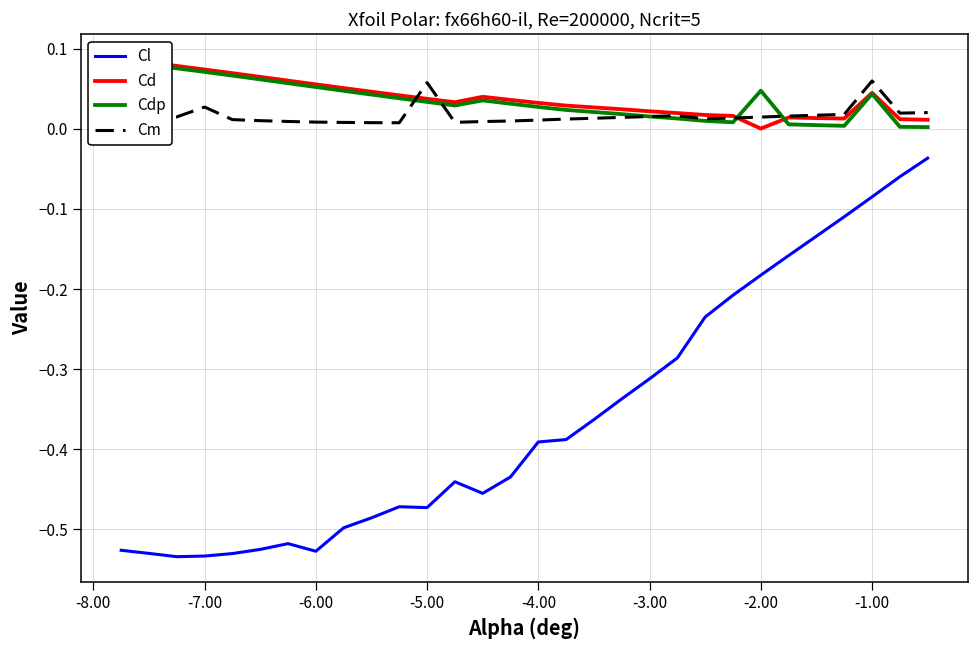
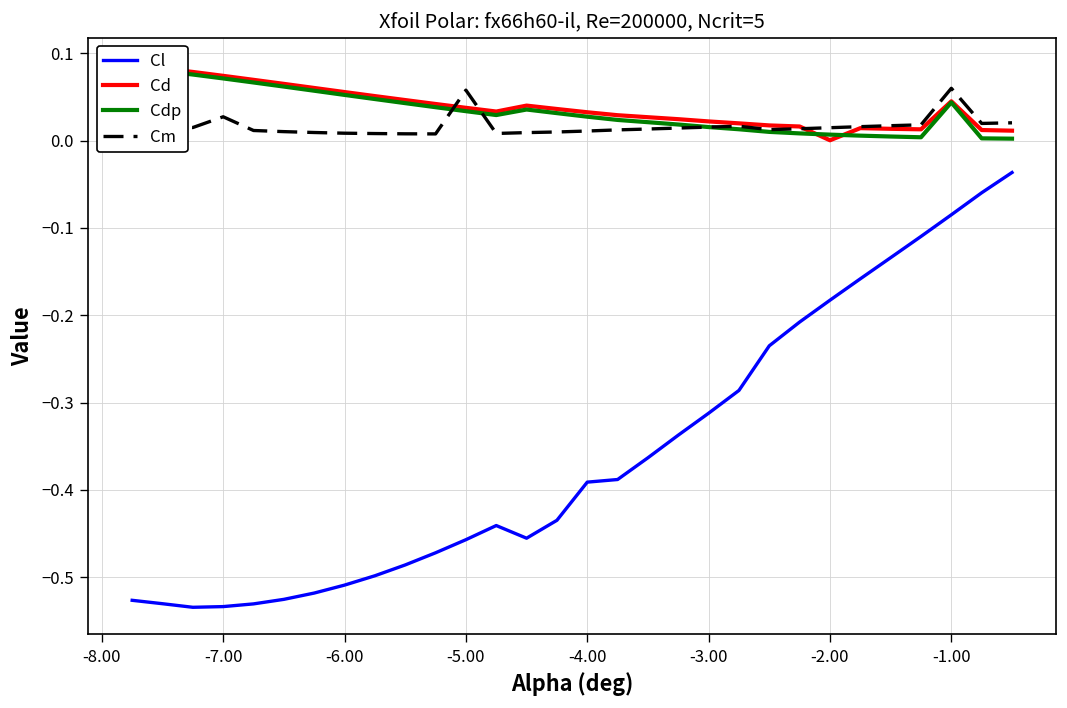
Cl, -6.00: -0.53 -> -0.51
Cl, -5.00: -0.47 -> -0.46
Cdp, -2.00: 0.05 -> 0.01
